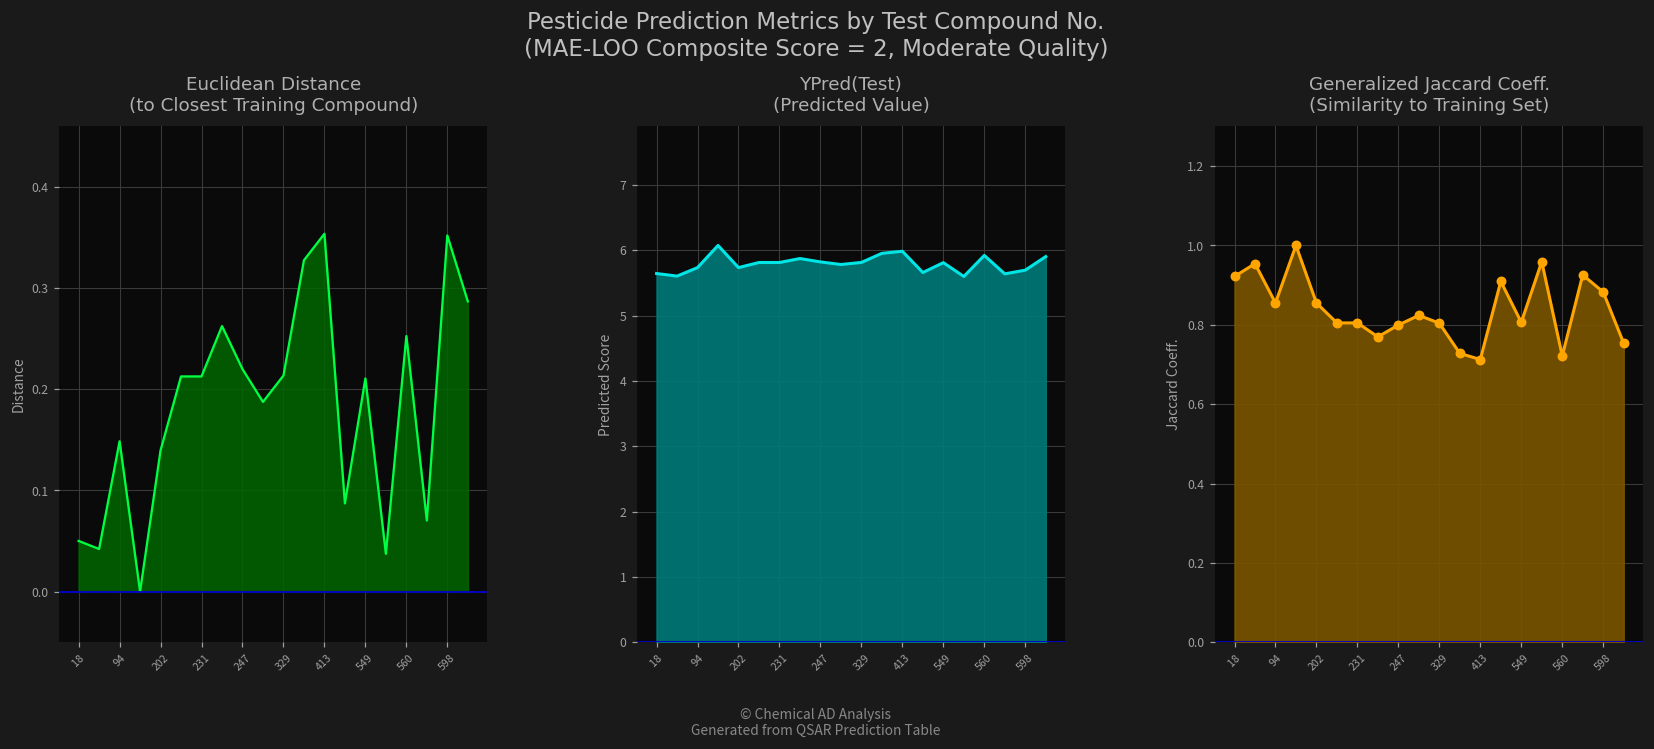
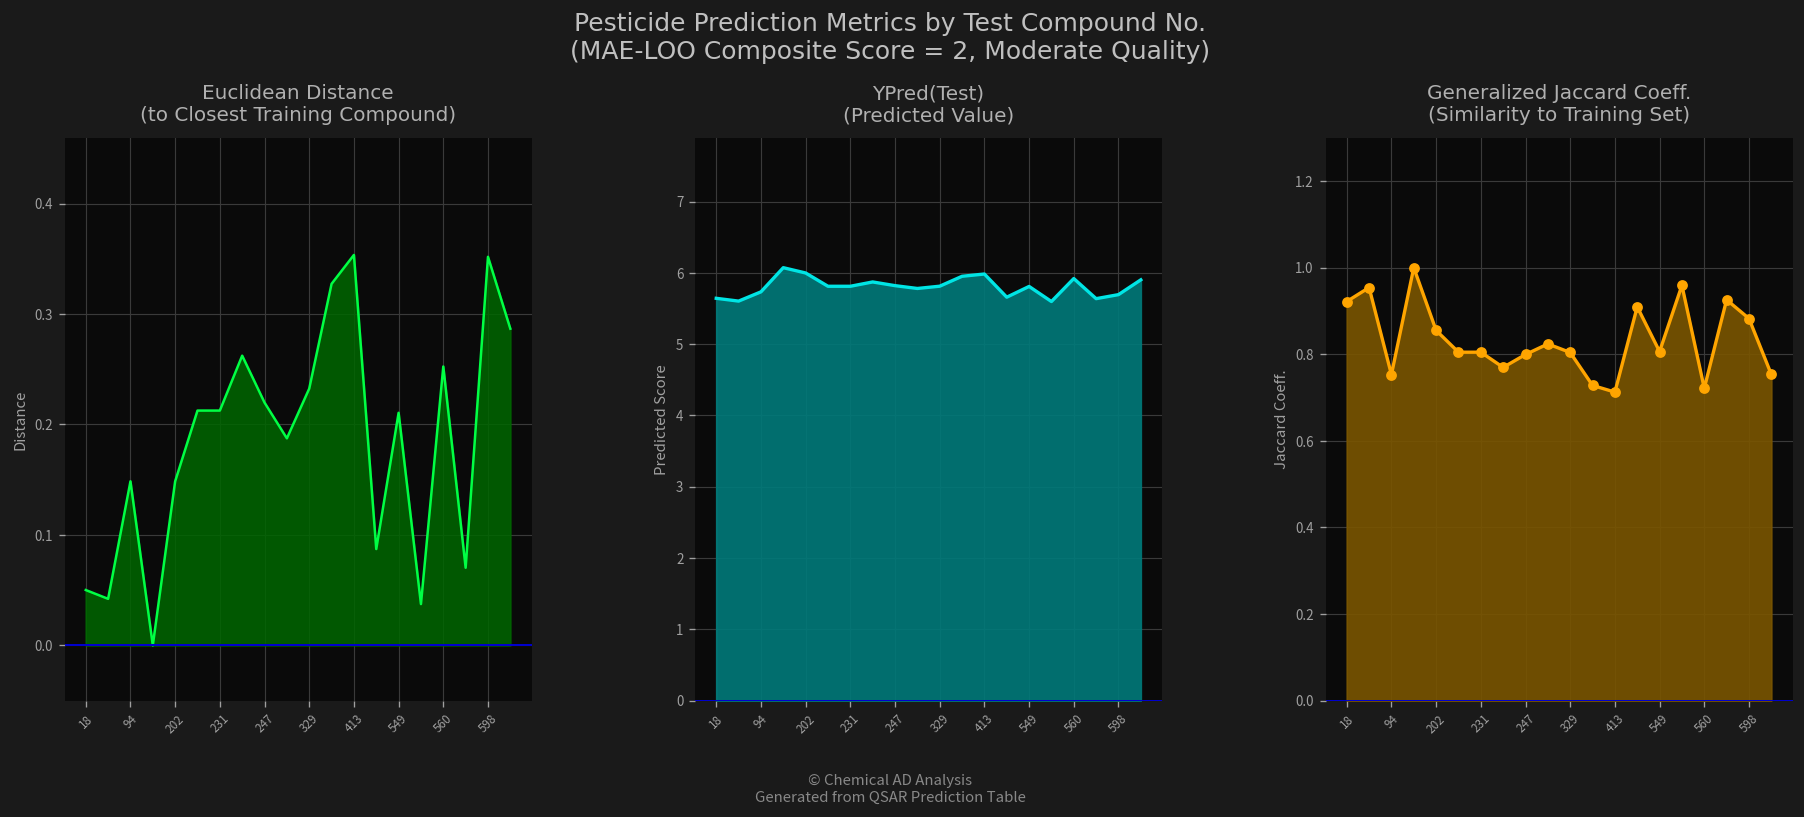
Euclidean Distance (to Closest Training Compound), 202: 0.14 -> 0.15
Euclidean Distance (to Closest Training Compound), 329: 0.21 -> 0.23
YPred(Test) (Predicted Value), 202: 5.7 -> 6.0
Generalized Jaccard Coeff. (Similarity to Training Set), 94: 0.86 -> 0.75
